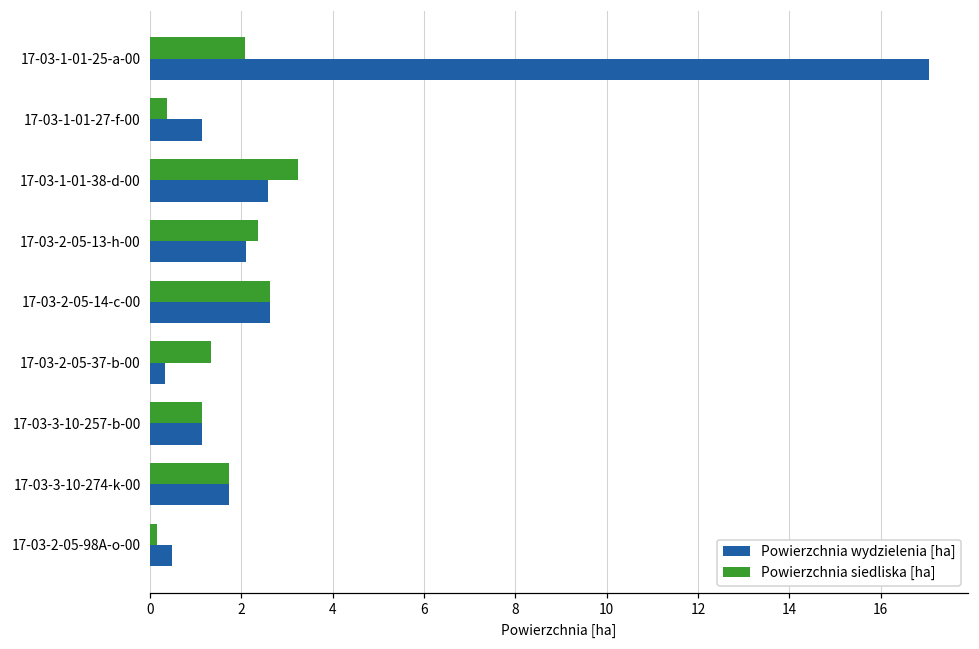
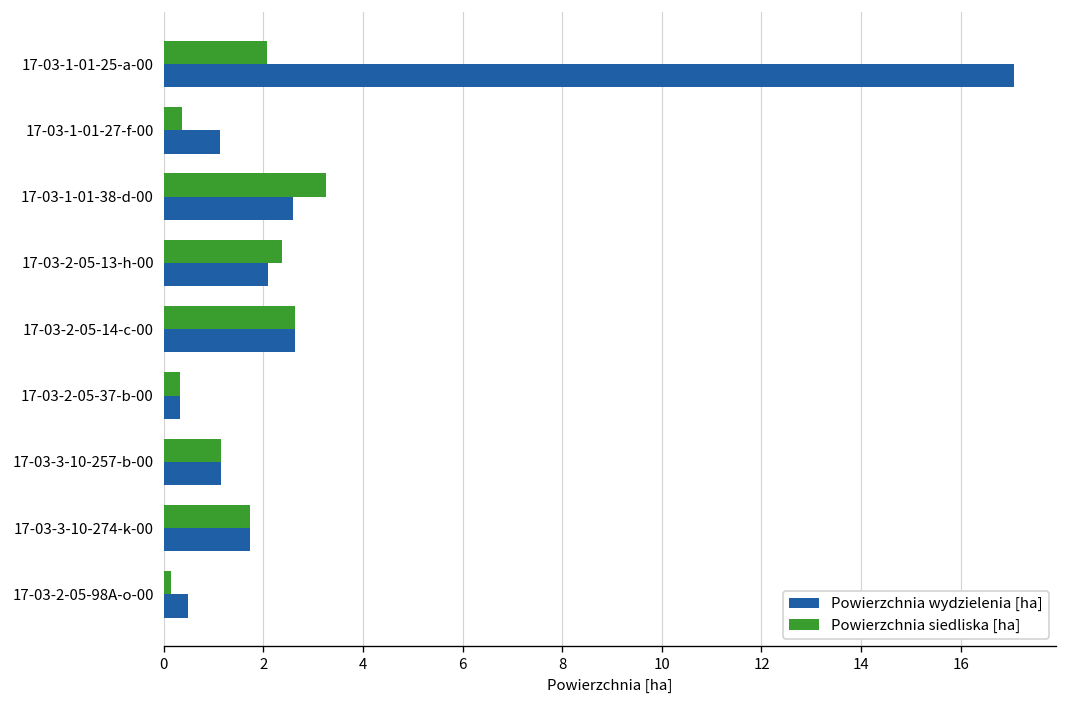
Powierzchnia siedliska [ha], 17-03-2-05-37-b-00: 1.3 -> 0.3
